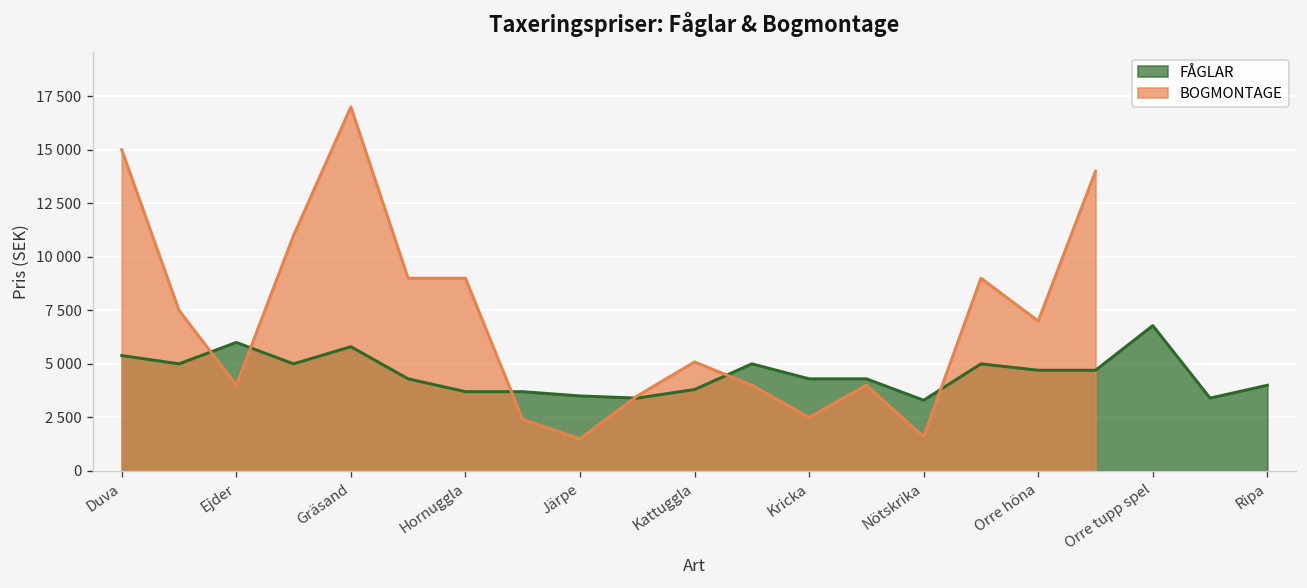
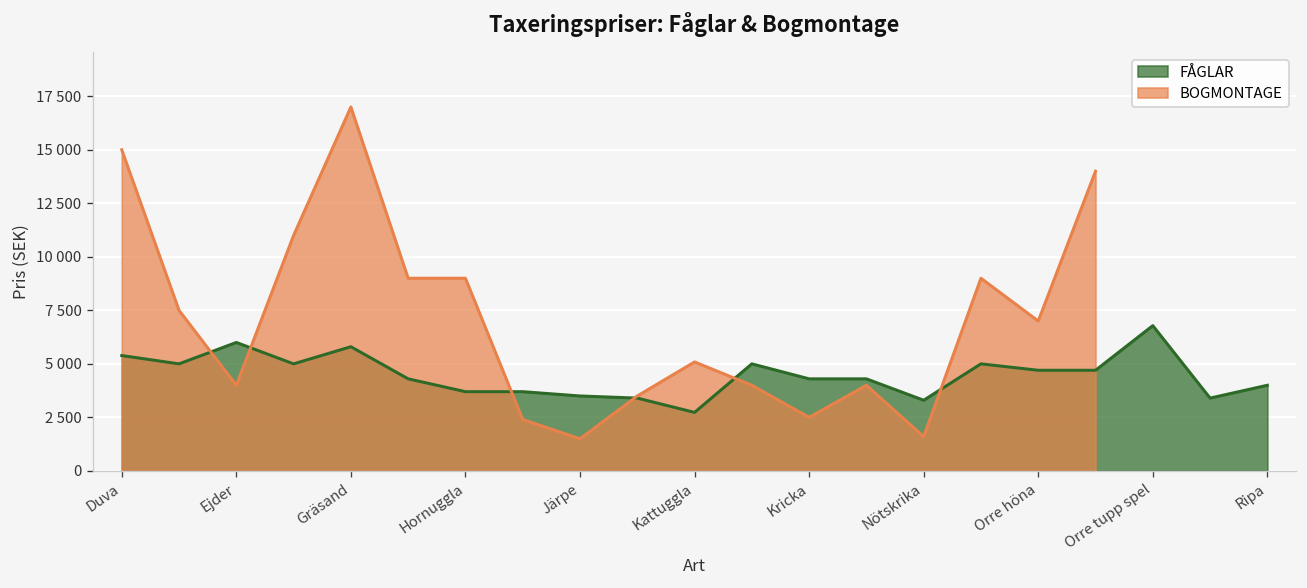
FÅGLAR, Kattuggla: 3800 -> 2700
